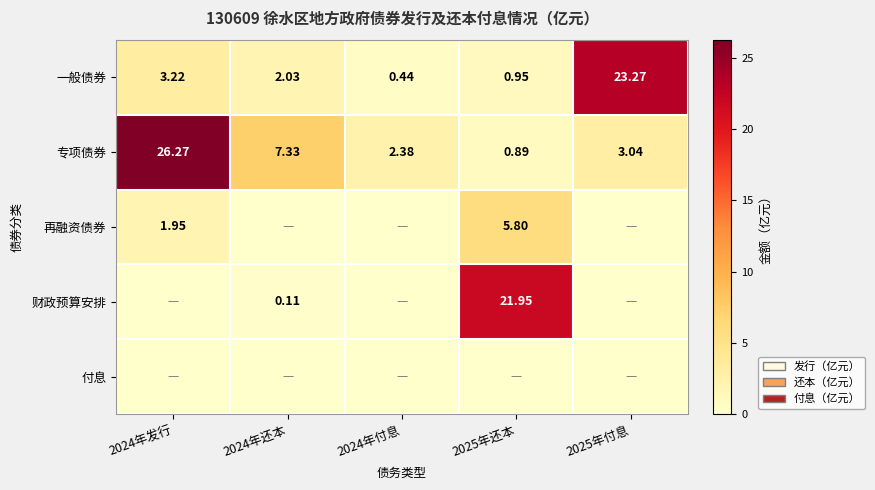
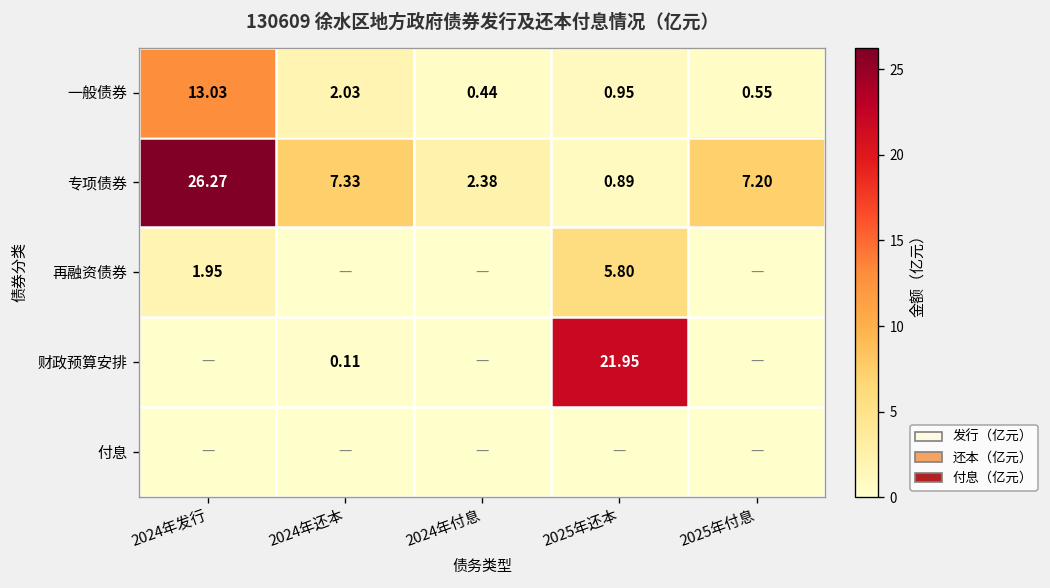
一般债券, 2024年发行: 3.22 -> 13.03
一般债券, 2025年付息: 23.27 -> 0.55
专项债券, 2025年付息: 3.04 -> 7.20
